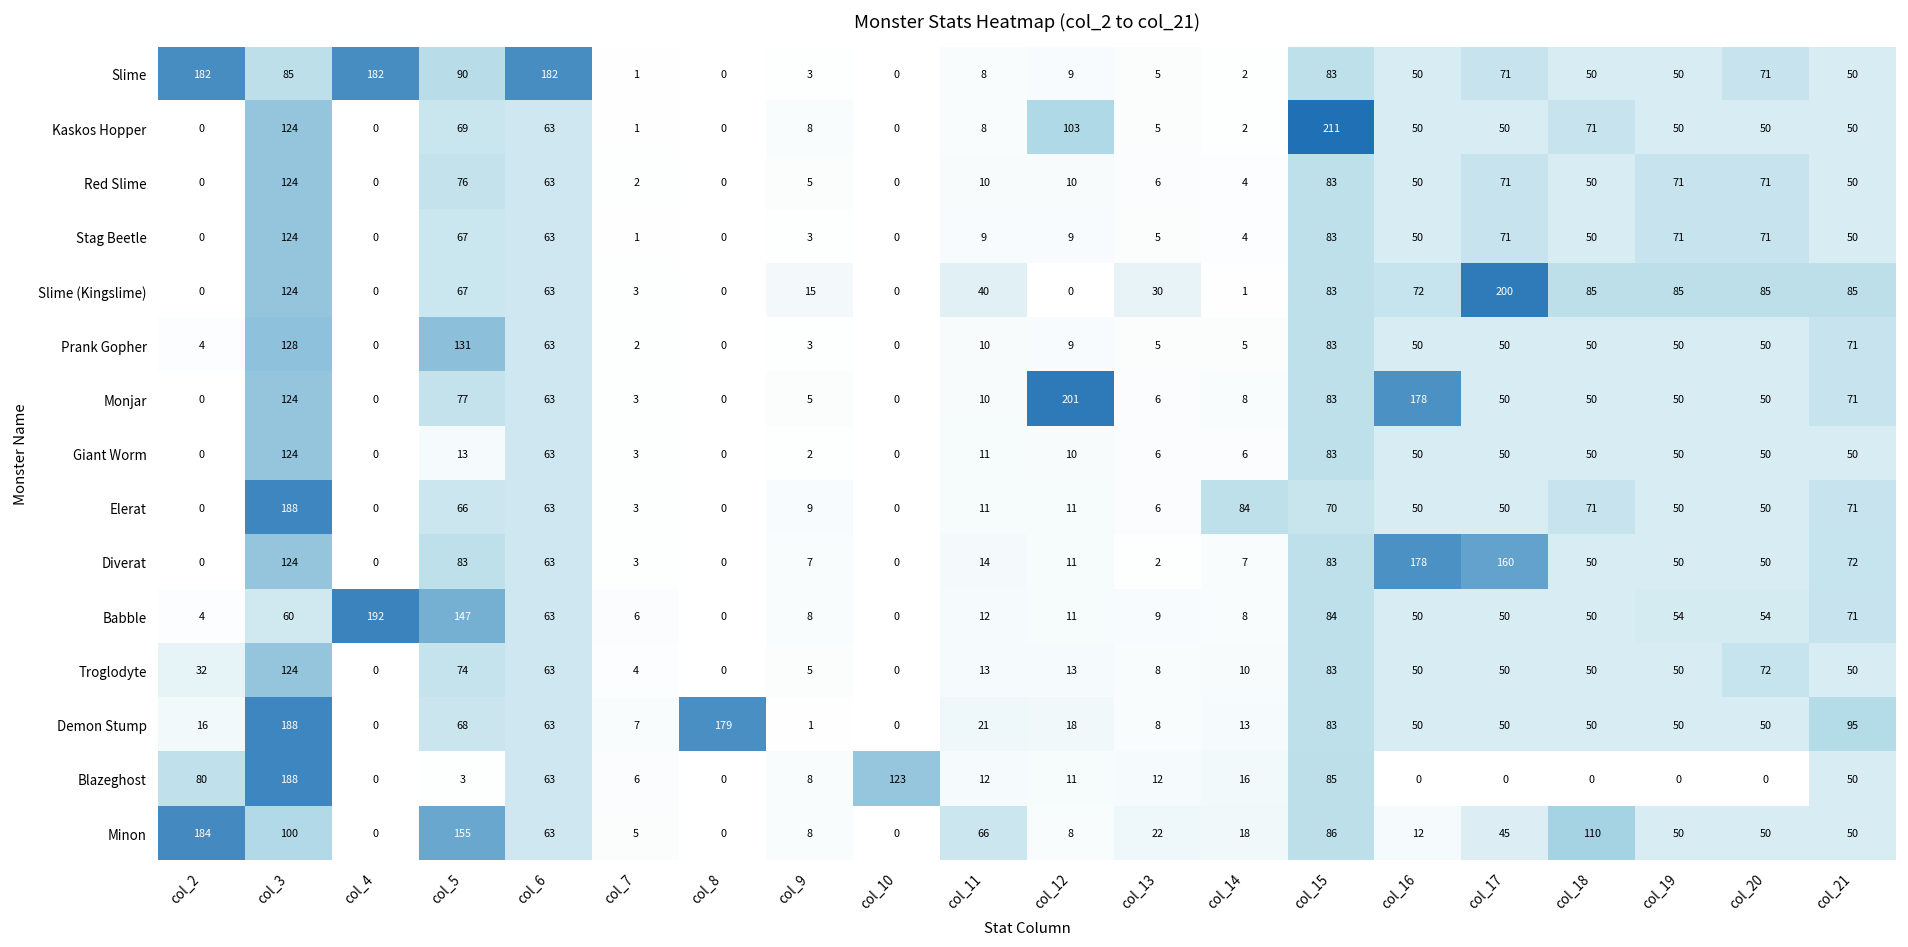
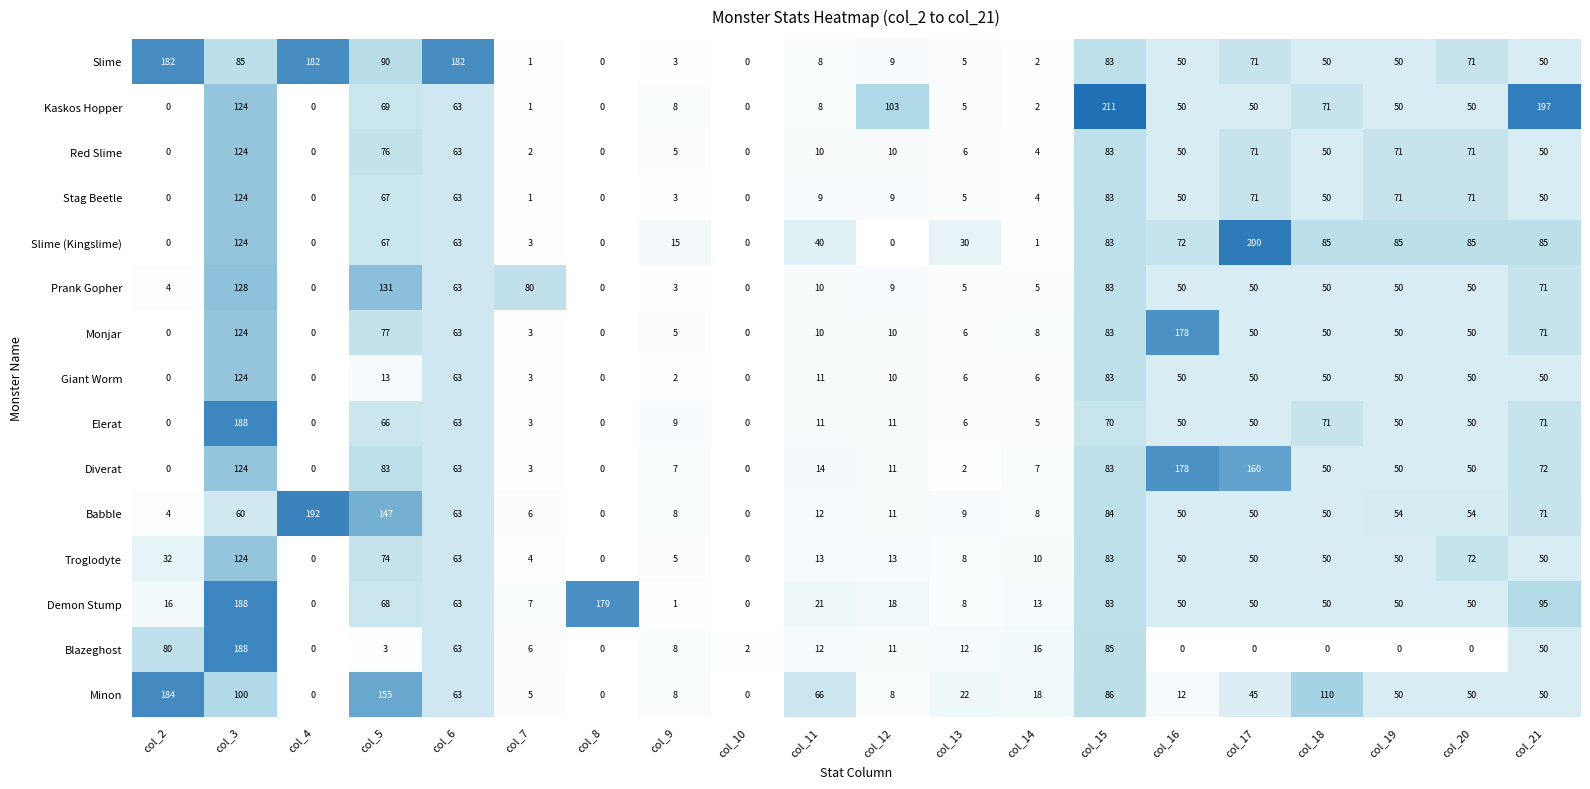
Kaskos Hopper, col_21: 50 -> 197
Prank Gopher, col_7: 2 -> 80
Monjar, col_12: 201 -> 10
Elerat, col_14: 84 -> 5
Blazeghost, col_10: 123 -> 2
